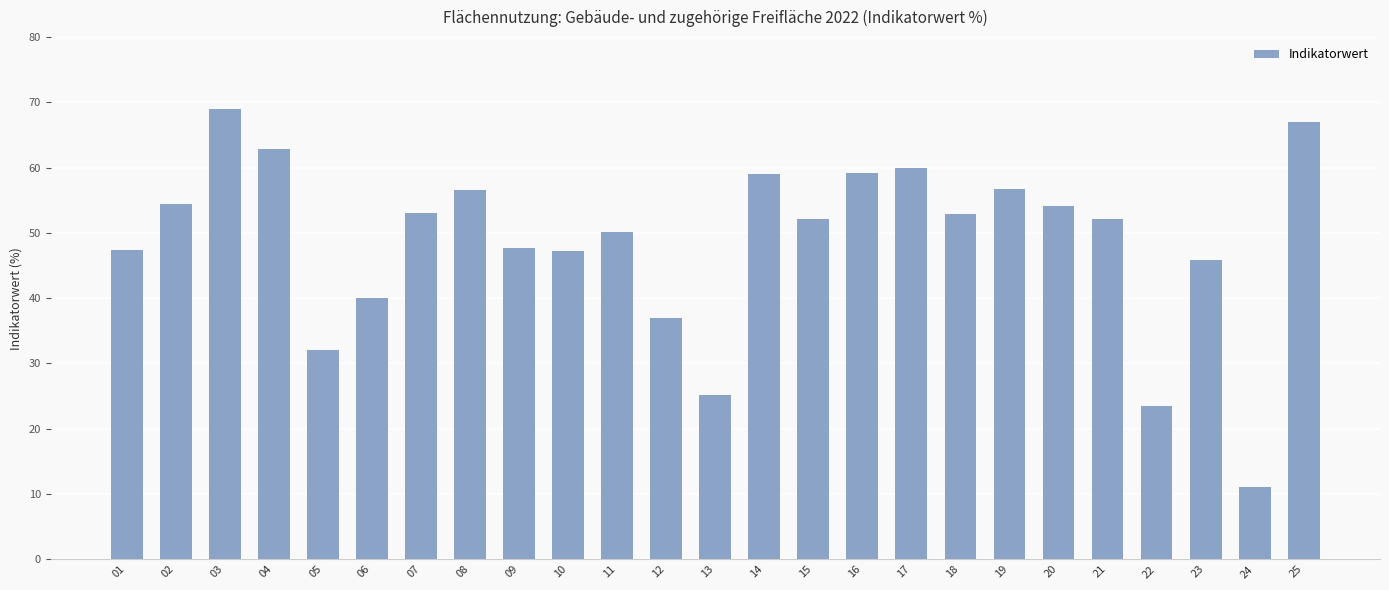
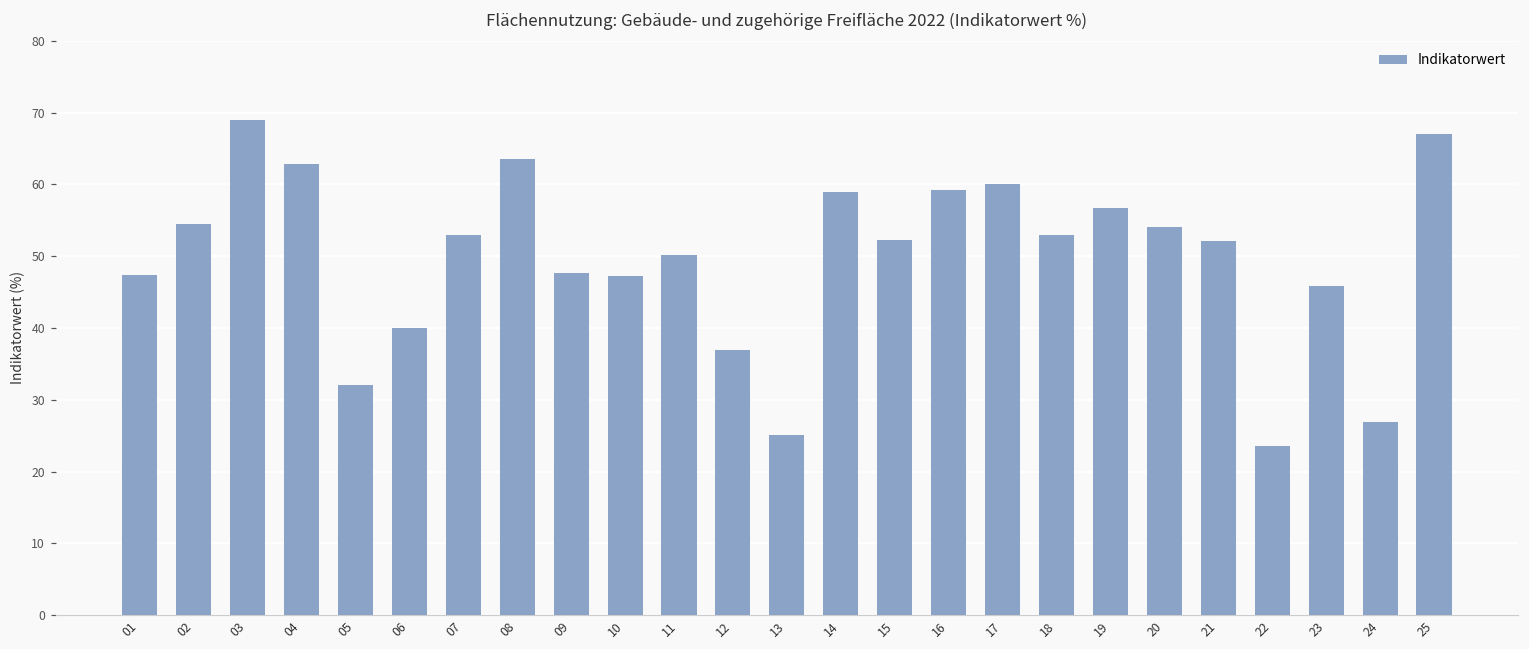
08: 57 -> 64
24: 11 -> 27
